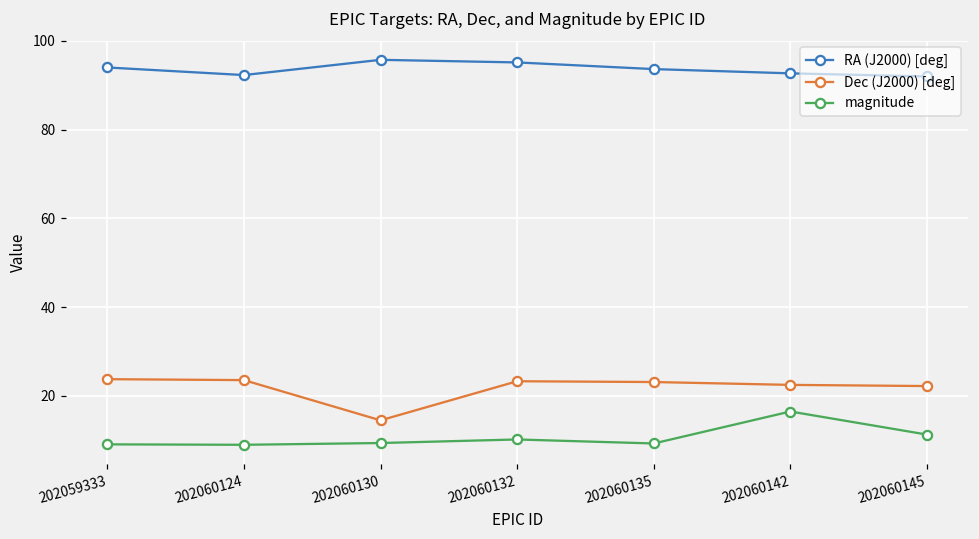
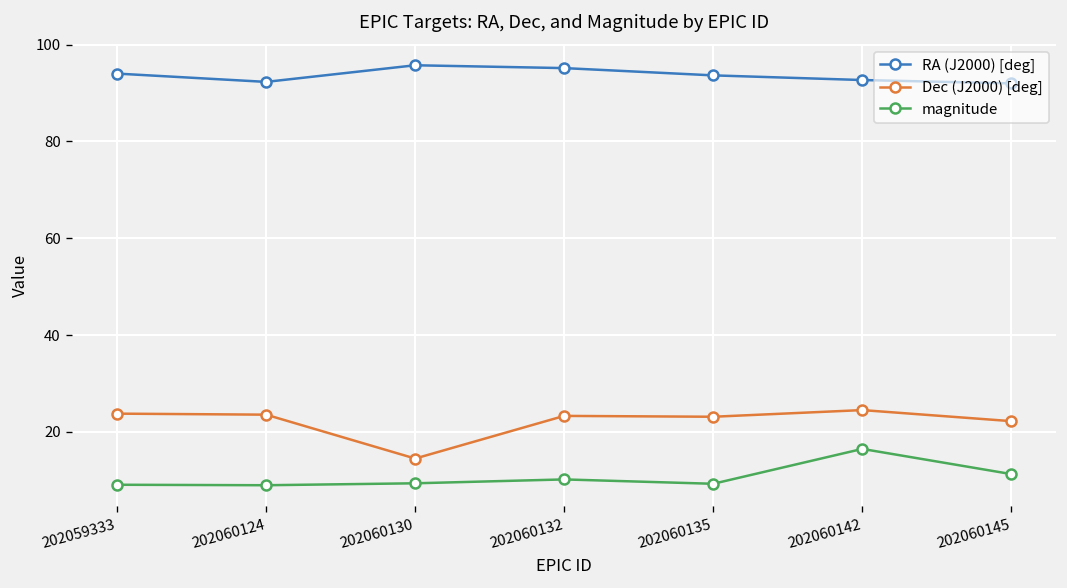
Dec (J2000) [deg], 202060142: 22 -> 25
